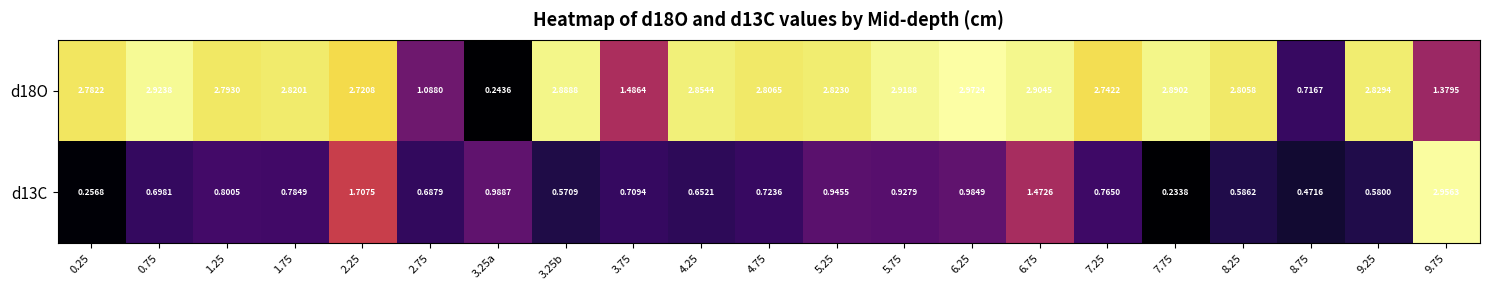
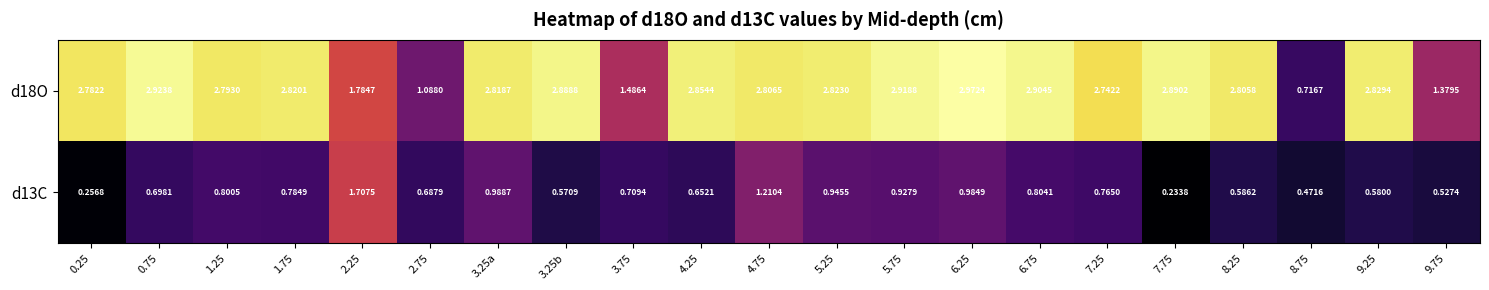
d18O, 2.25: 2.7208 -> 1.7847
d18O, 3.25a: 0.2436 -> 2.8187
d13C, 4.75: 0.7236 -> 1.2104
d13C, 6.75: 1.4726 -> 0.8041
d13C, 9.75: 2.9563 -> 0.5274
